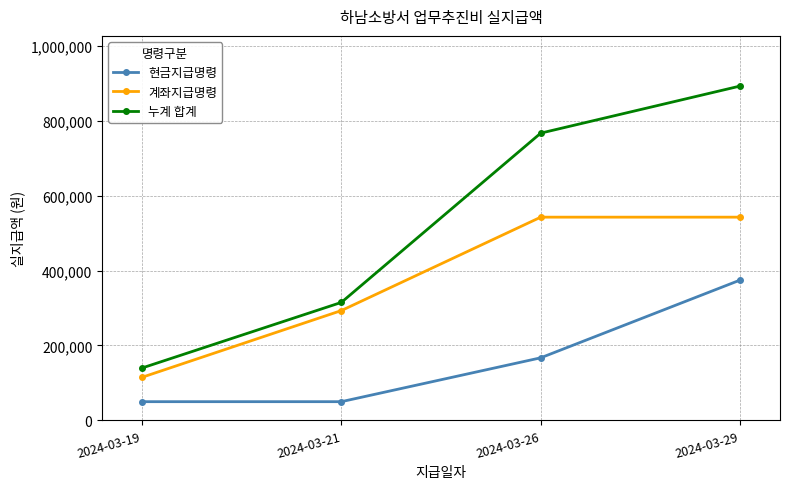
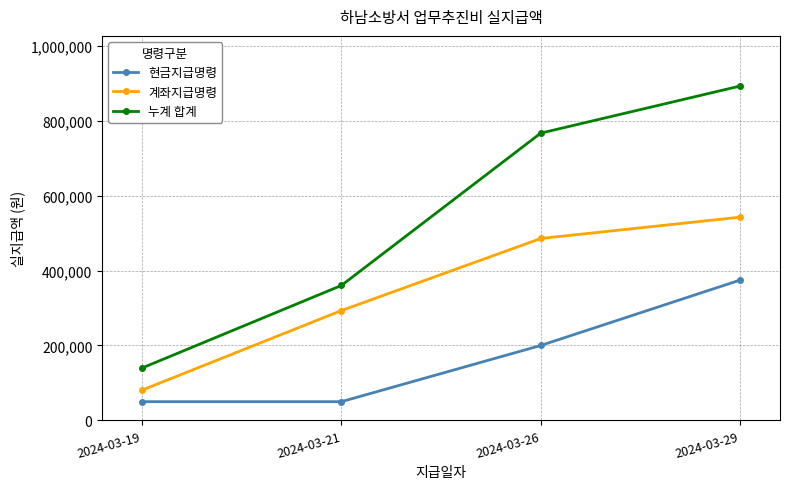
계좌지급명령, 2024-03-19: 120,000 -> 80,000
누계 합계, 2024-03-21: 320,000 -> 360,000
현금지급명령, 2024-03-26: 170,000 -> 200,000
계좌지급명령, 2024-03-26: 540,000 -> 490,000
